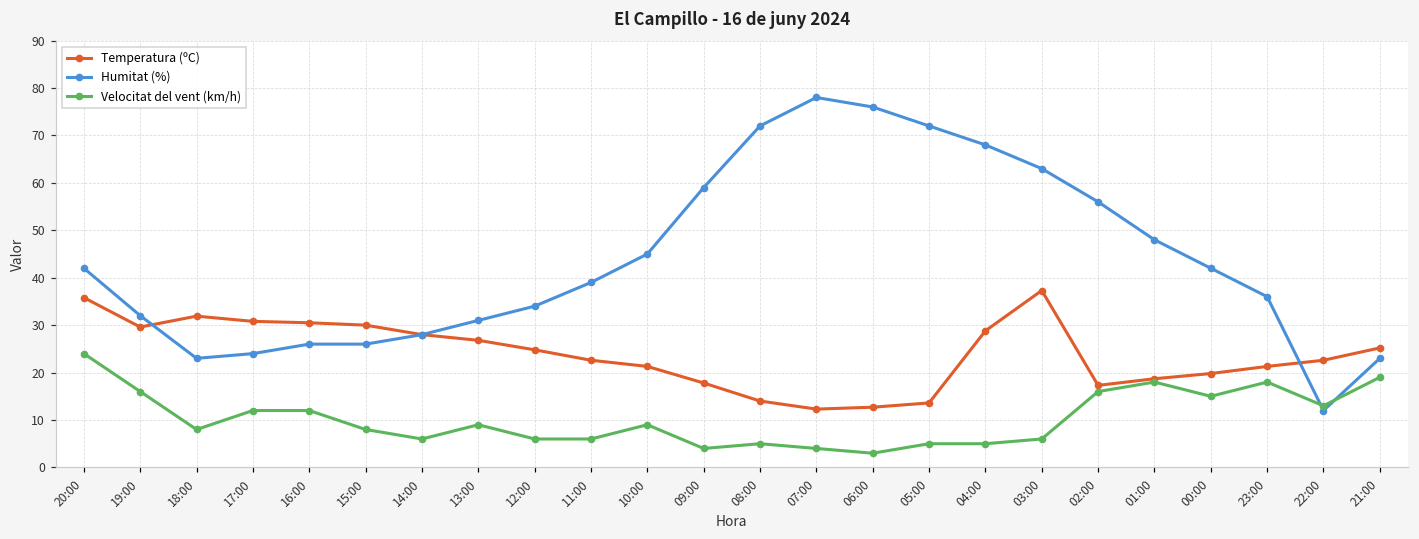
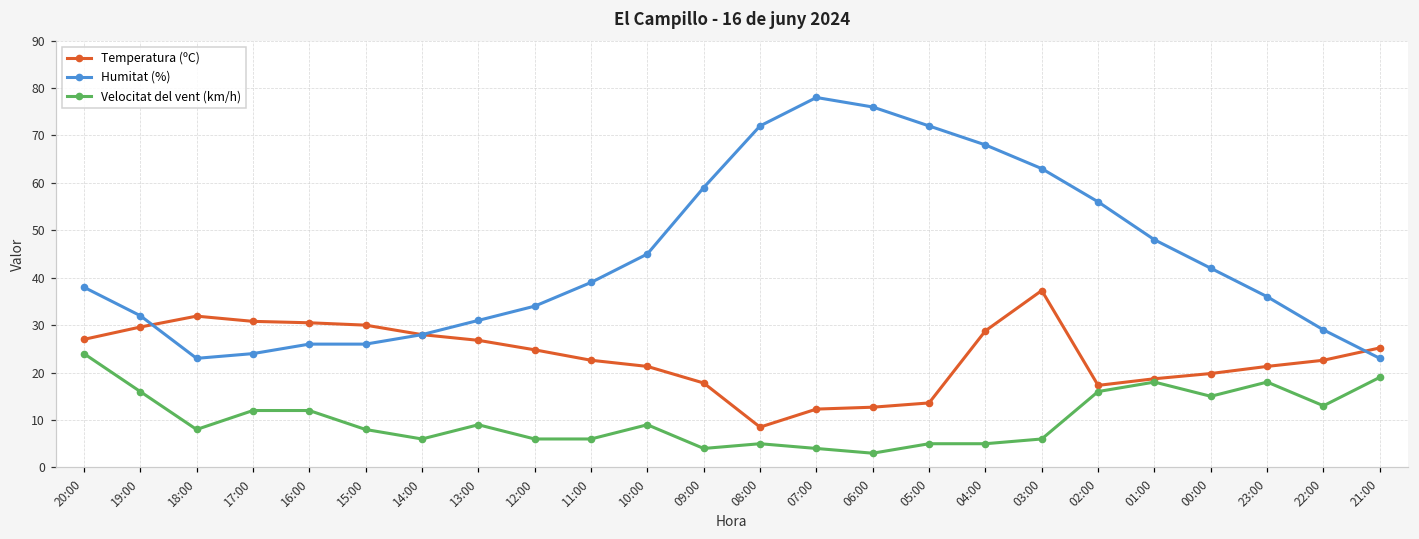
Temperatura (ºC), 20:00: 36 -> 27
Humitat (%), 20:00: 42 -> 38
Temperatura (ºC), 08:00: 14 -> 9
Humitat (%), 22:00: 12 -> 29
